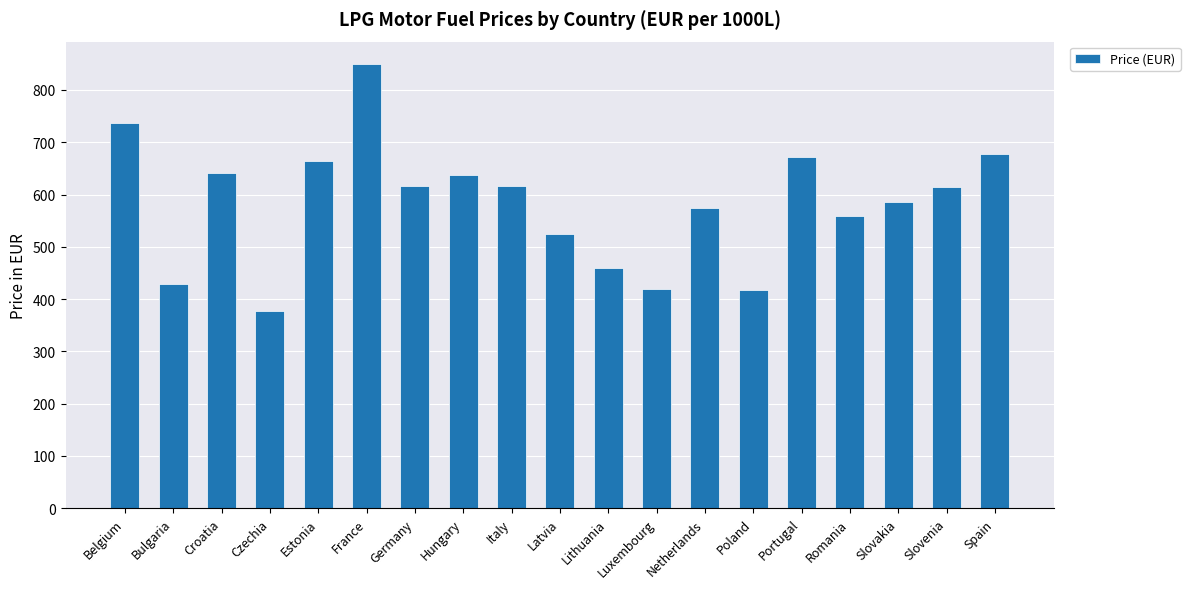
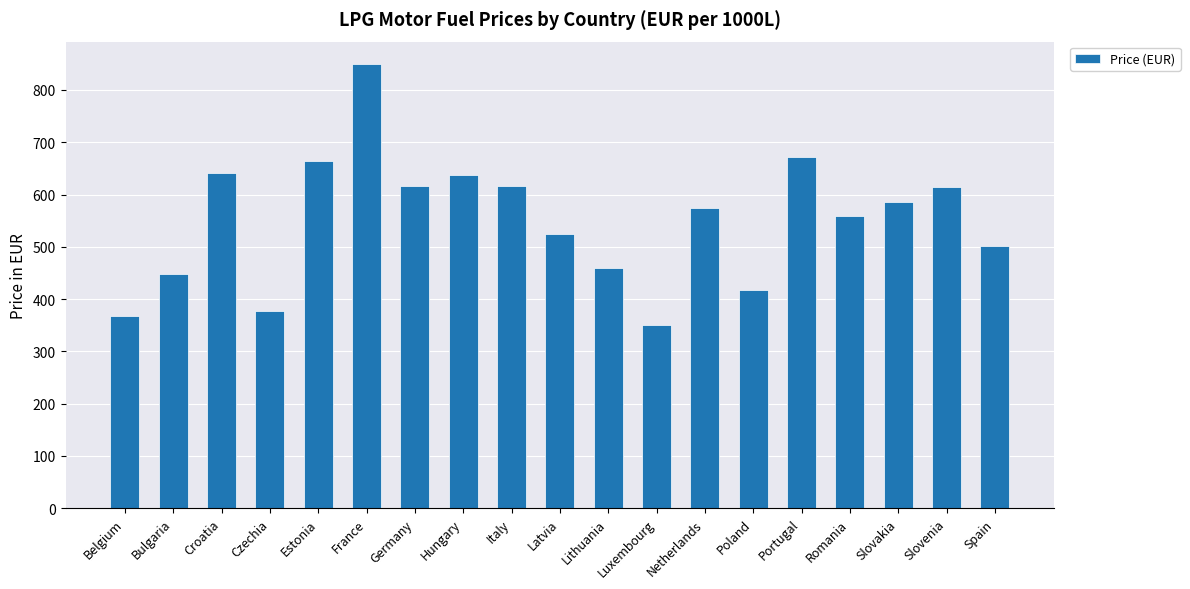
Belgium: 740 -> 370
Bulgaria: 430 -> 450
Luxembourg: 420 -> 350
Spain: 680 -> 500
